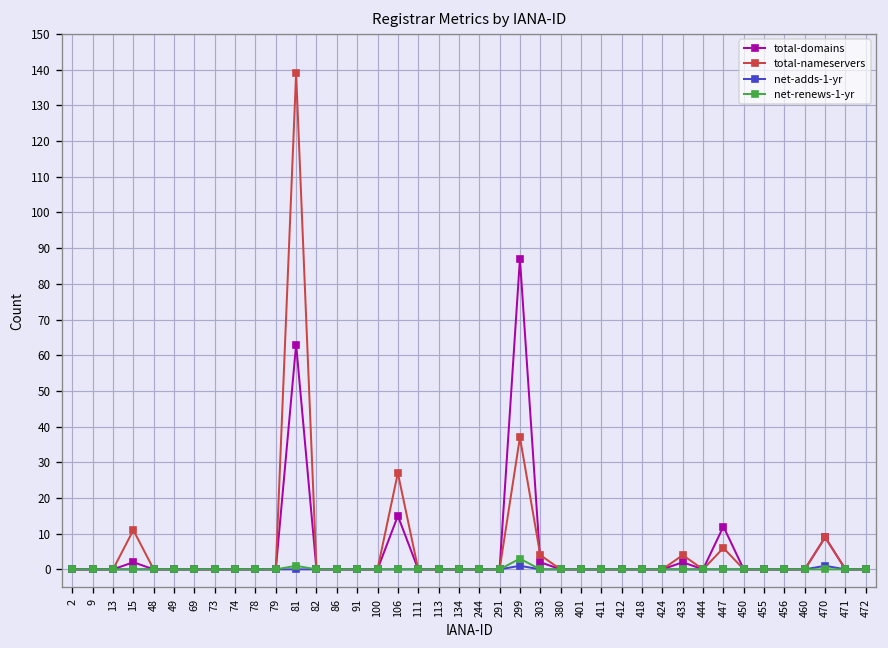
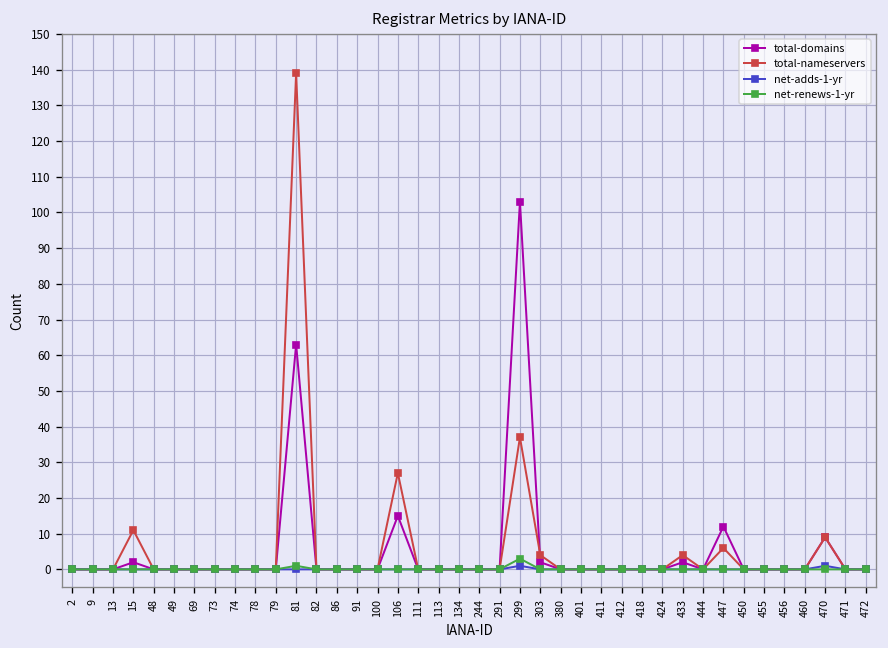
total-domains, 299: 87 -> 103
